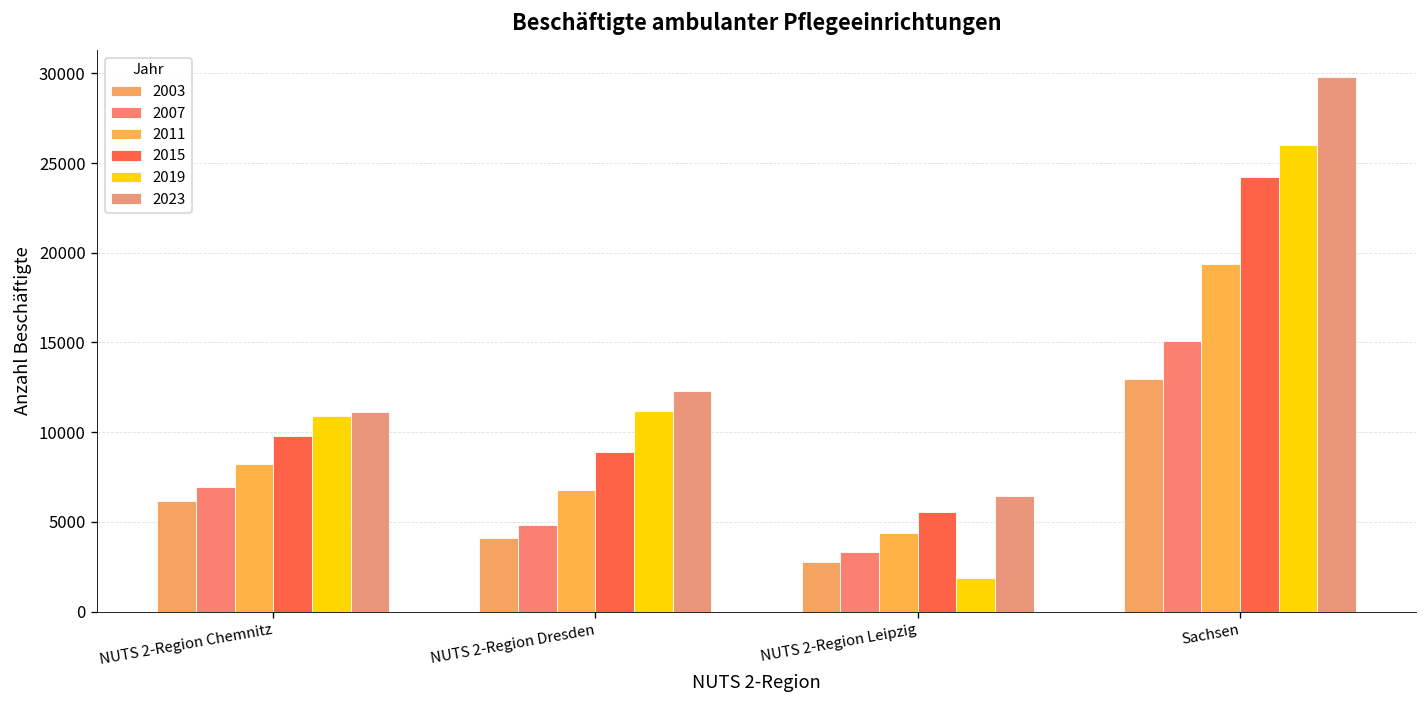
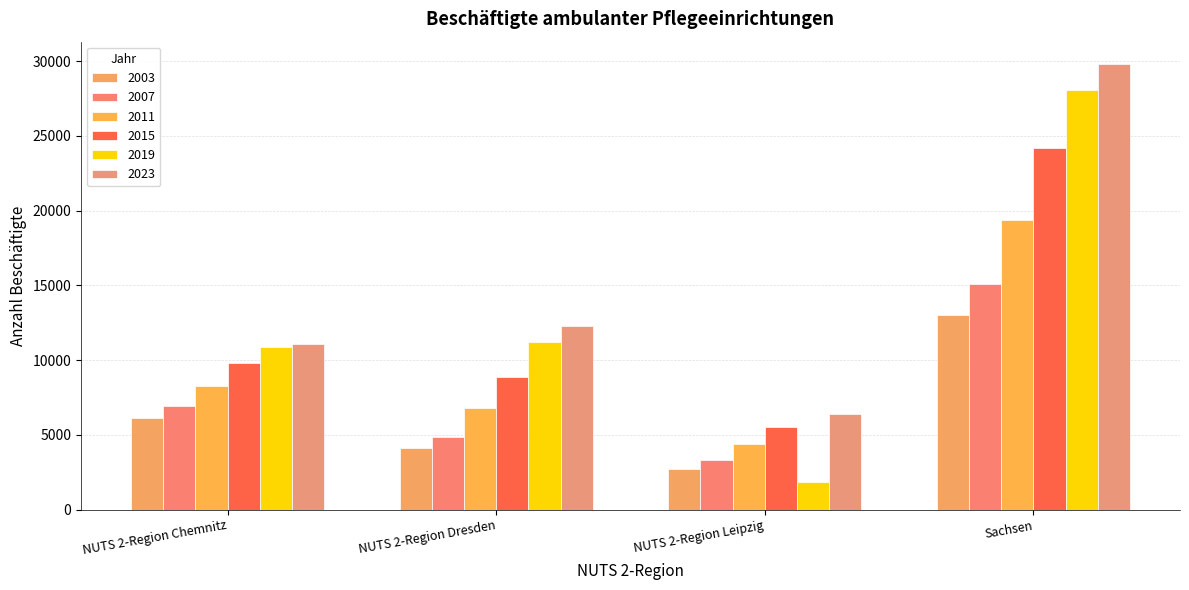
2019, Sachsen: 26000 -> 28000
